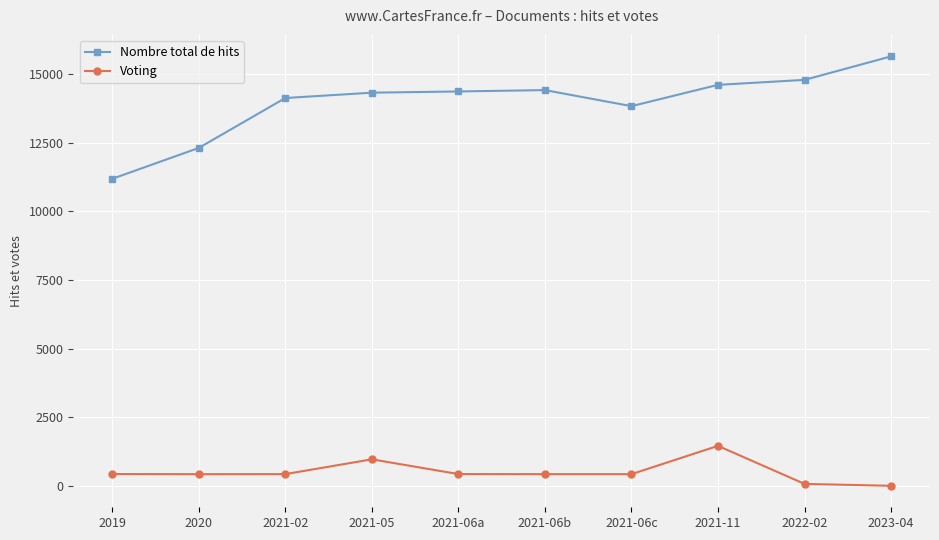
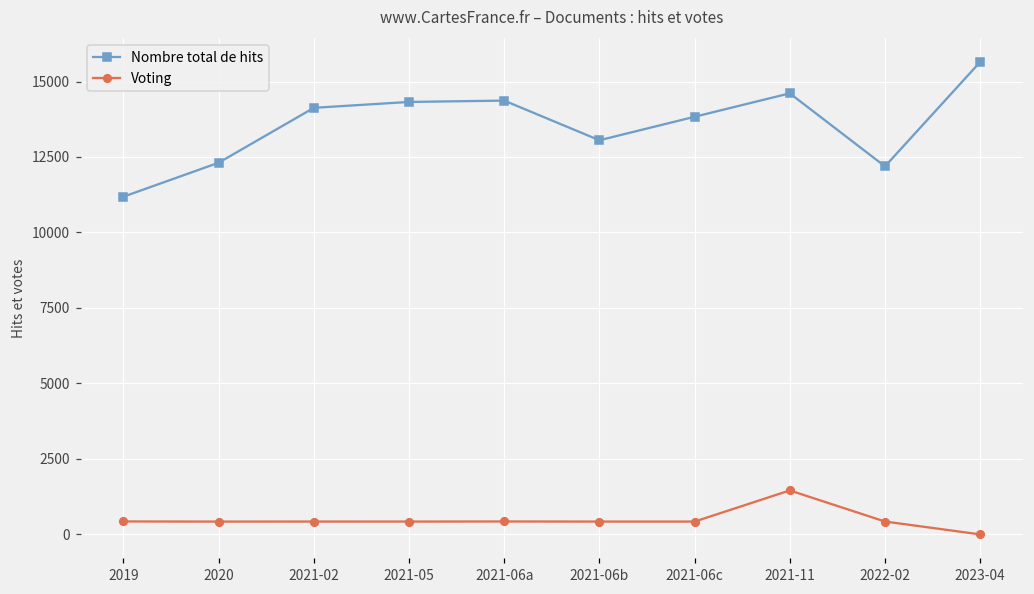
Voting, 2021-05: 1000 -> 400
Nombre total de hits, 2021-06b: 14400 -> 13100
Nombre total de hits, 2022-02: 14800 -> 12200
Voting, 2022-02: 100 -> 400
